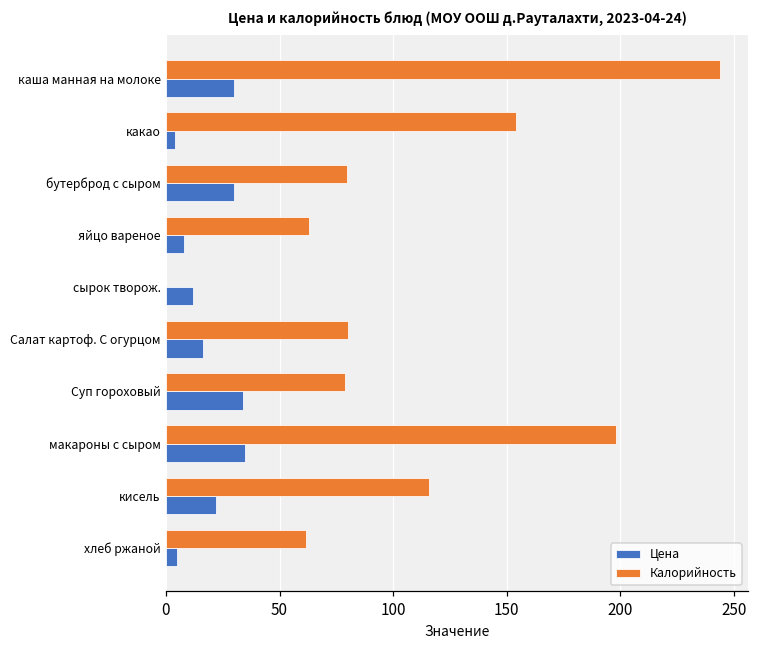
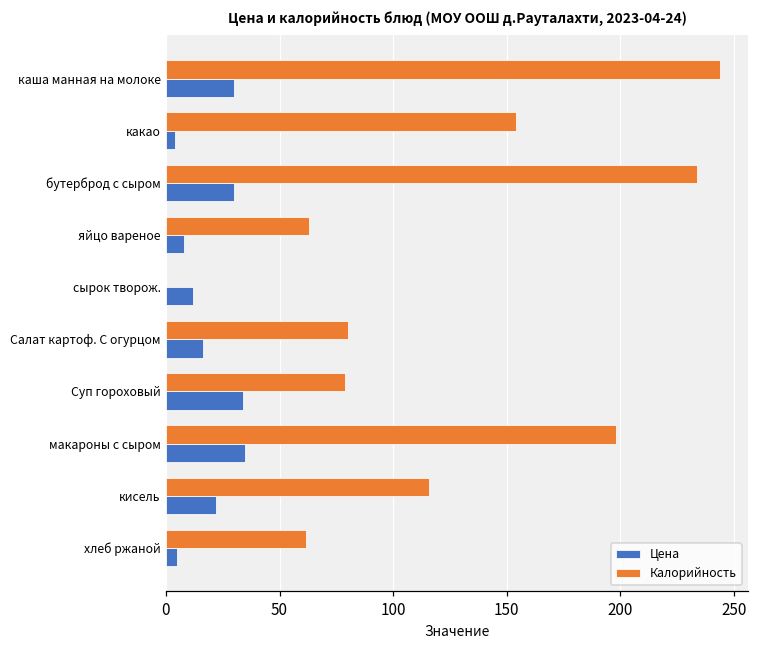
Калорийность, бутерброд с сыром: 80 -> 234
